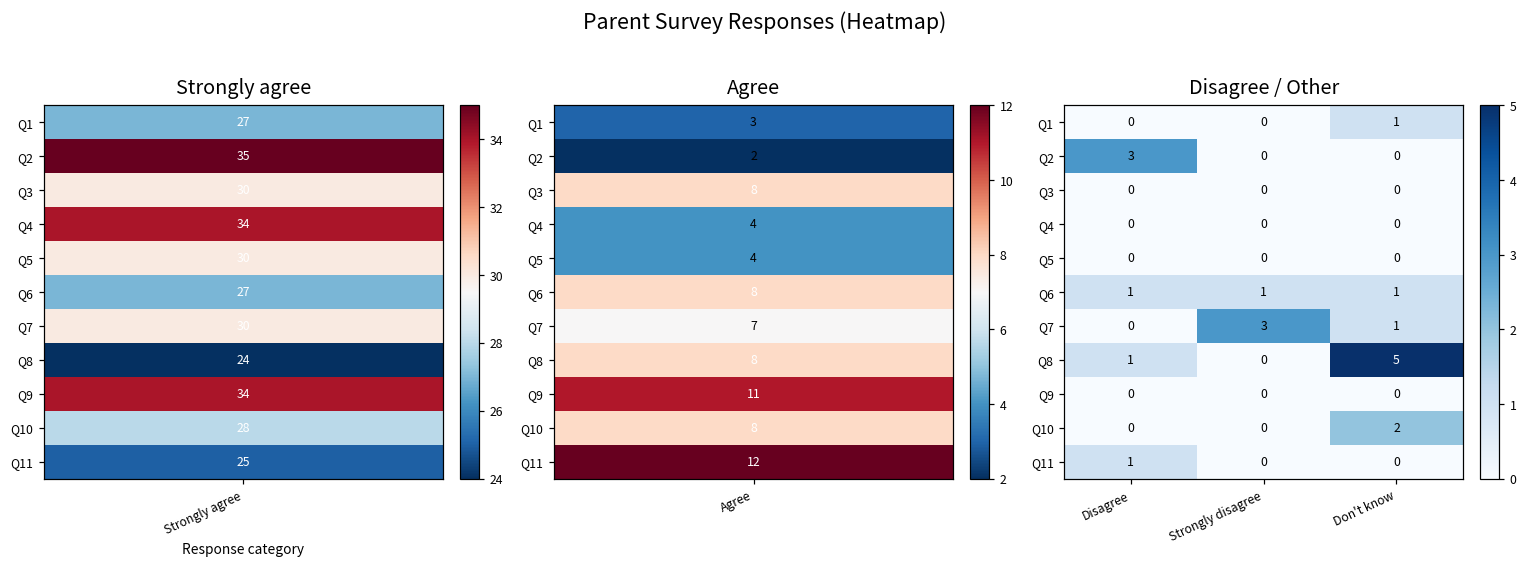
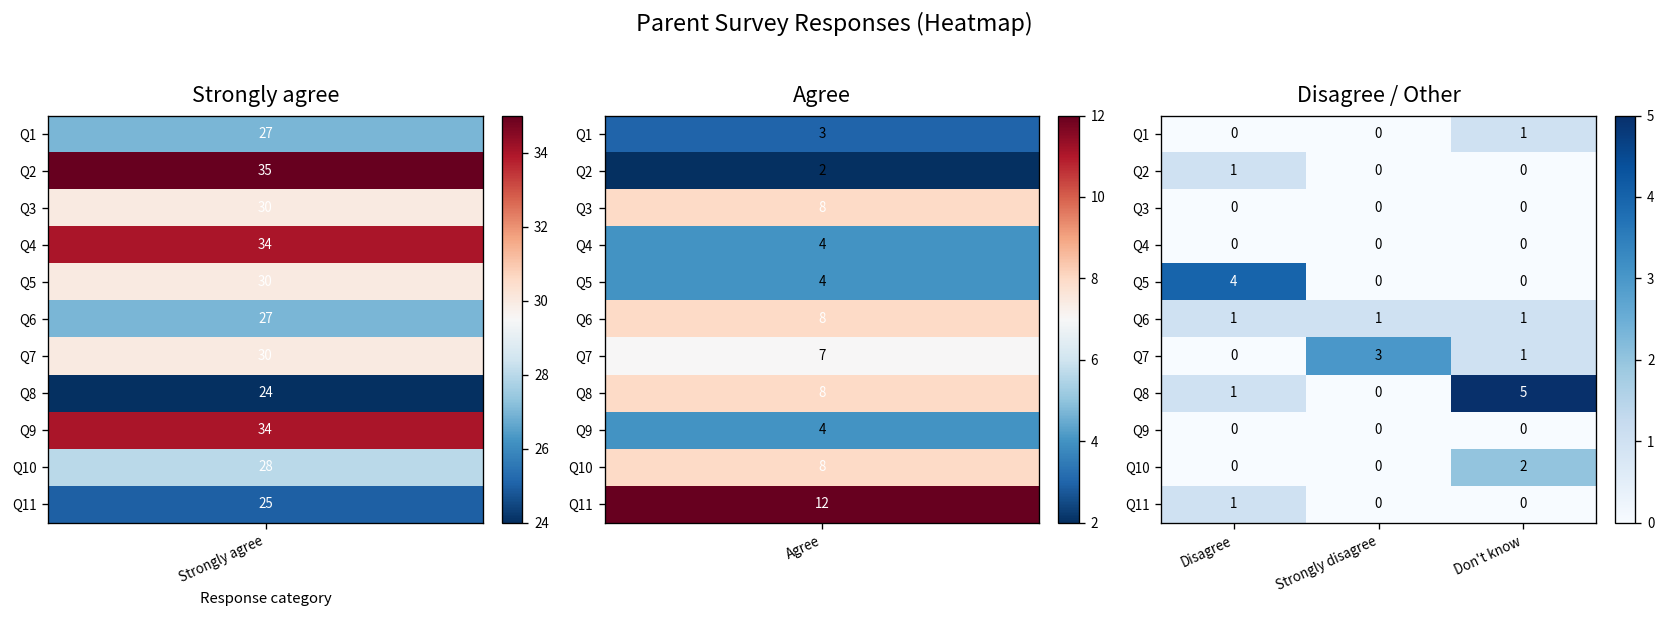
Agree, Q9, Agree: 11 -> 4
Disagree / Other, Q2, Disagree: 3 -> 1
Disagree / Other, Q5, Disagree: 0 -> 4
